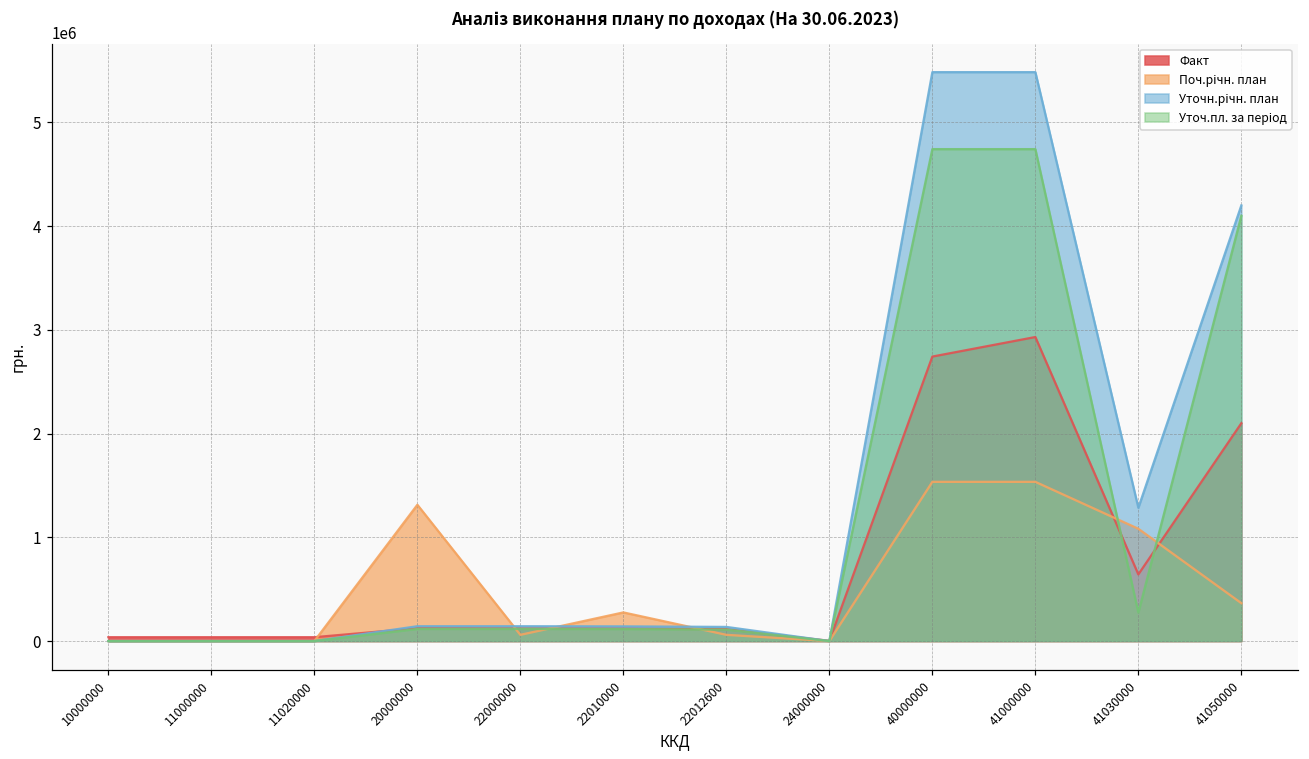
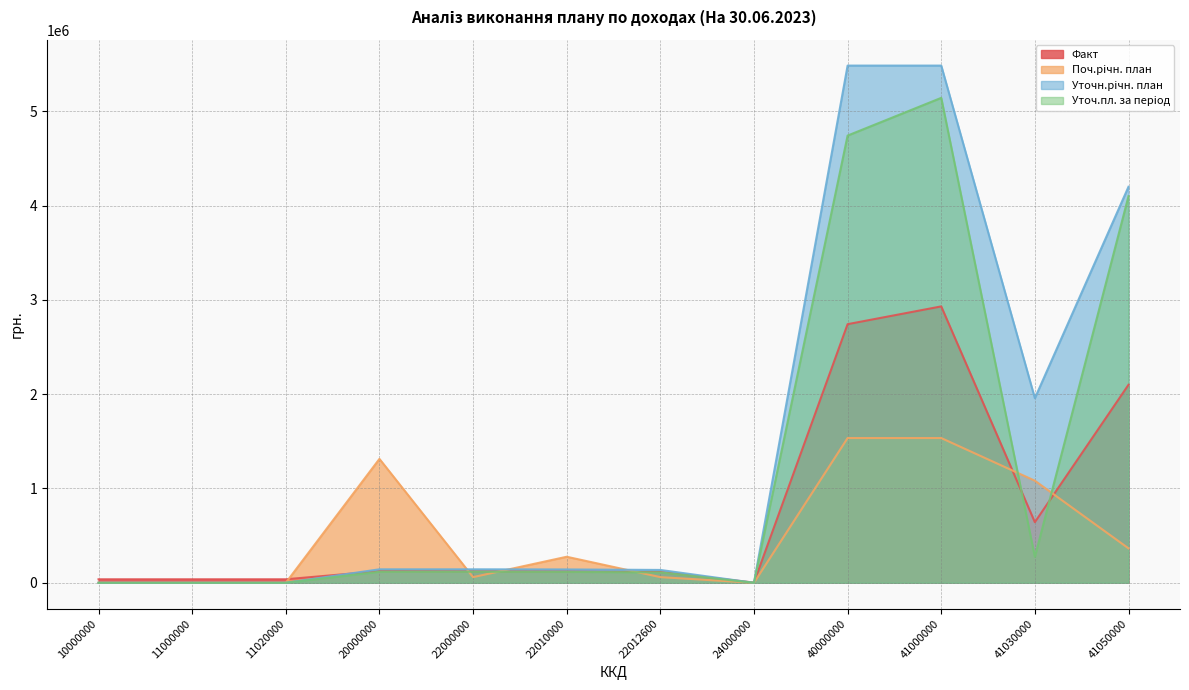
Уточ.пл. за період, 41000000: 4700000 -> 5100000
Уточн.річн. план, 41030000: 1300000 -> 2000000
